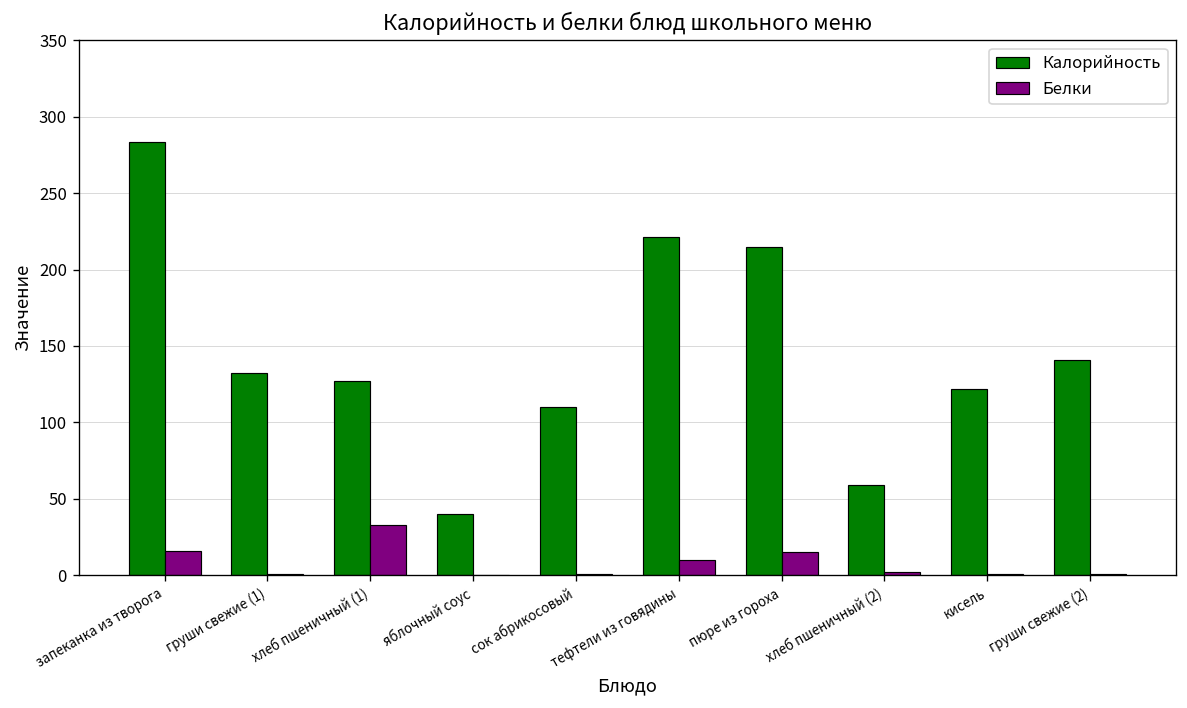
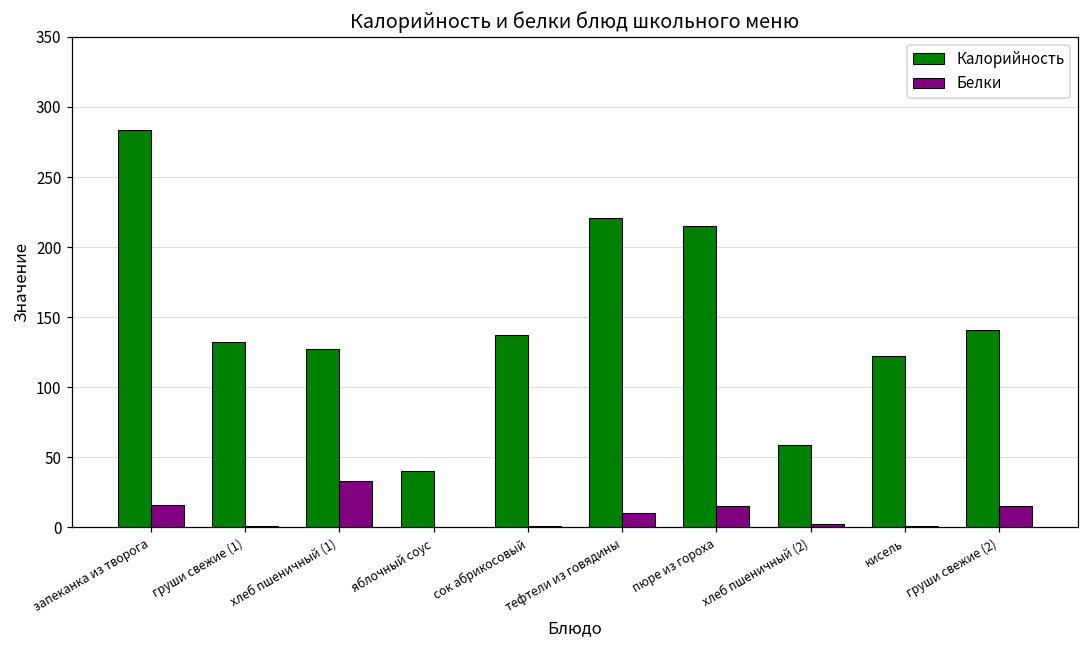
Калорийность, сок абрикосовый: 110 -> 137
Белки, груши свежие (2): 1 -> 15
